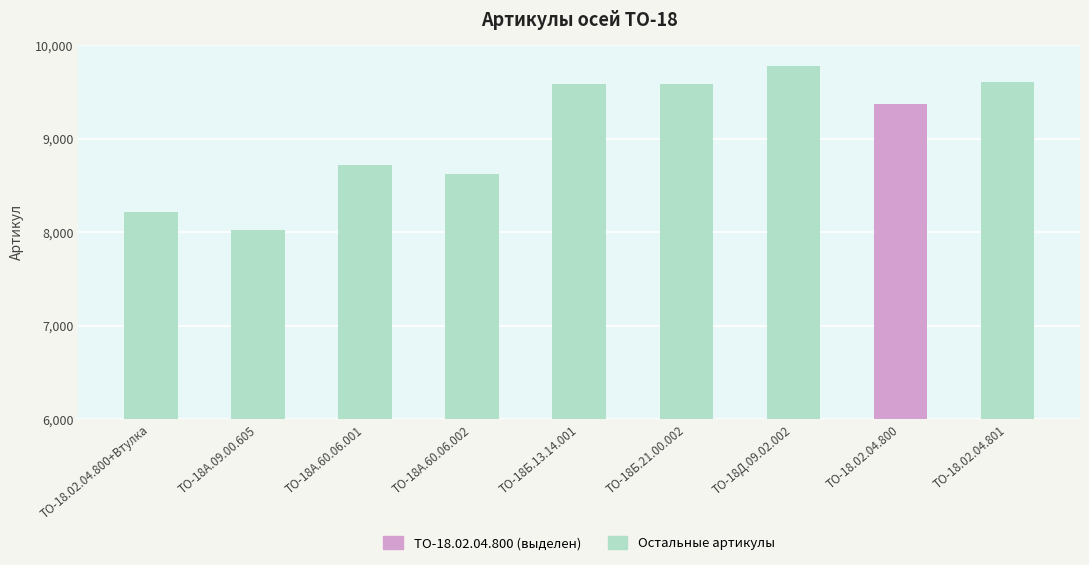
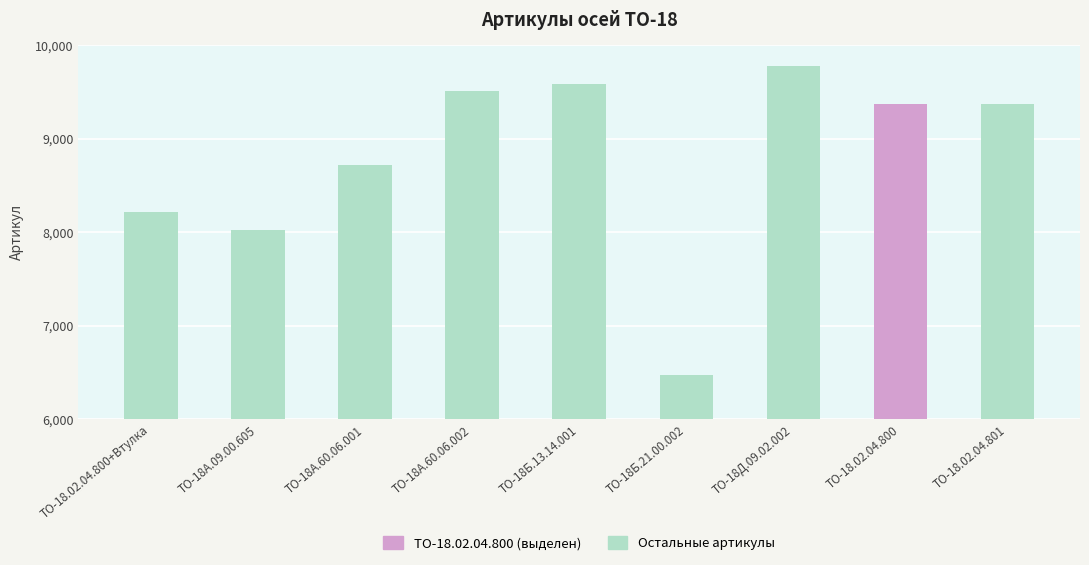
ТО-18А.60.06.002: 8,600 -> 9,500
ТО-18Б.21.00.002: 9,600 -> 6,500
ТО-18.02.04.801: 9,600 -> 9,400
